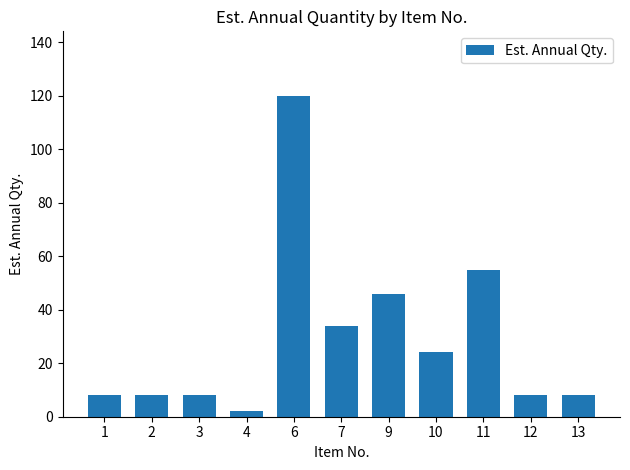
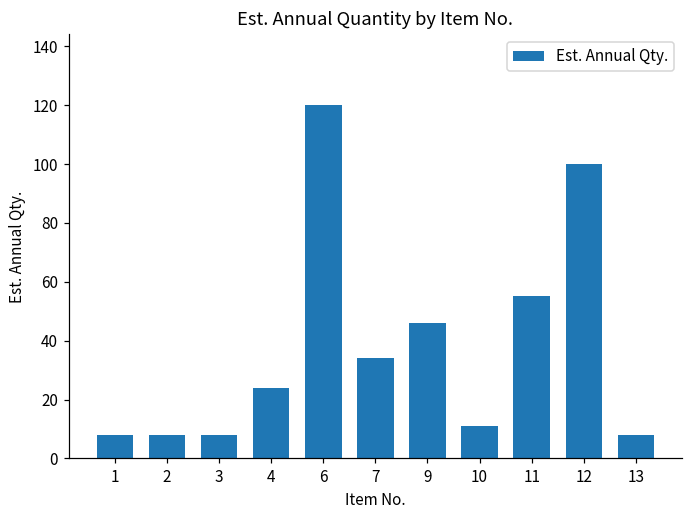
4: 2 -> 24
10: 24 -> 11
12: 8 -> 100
